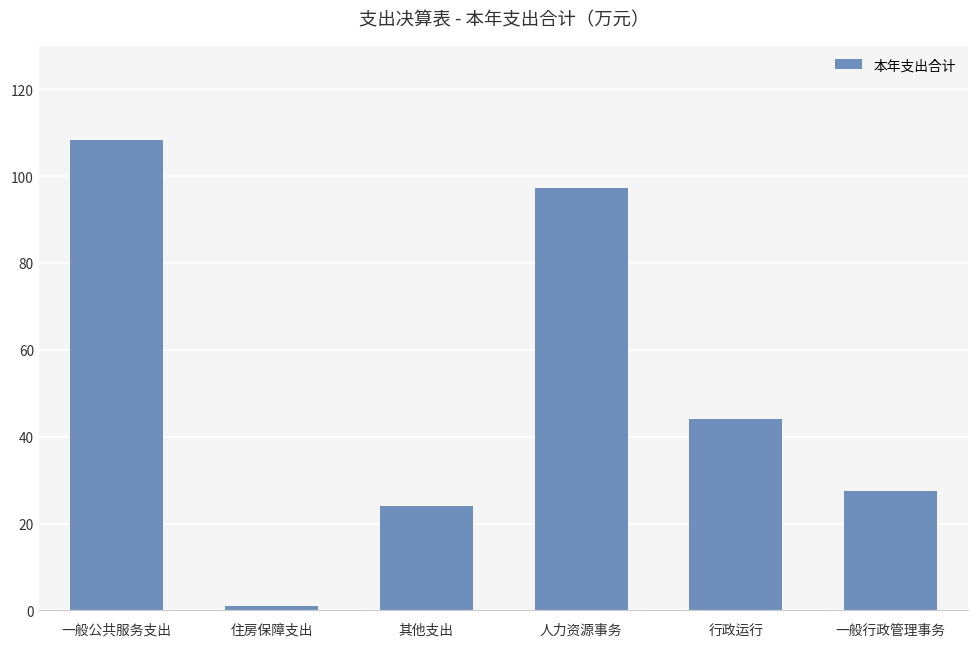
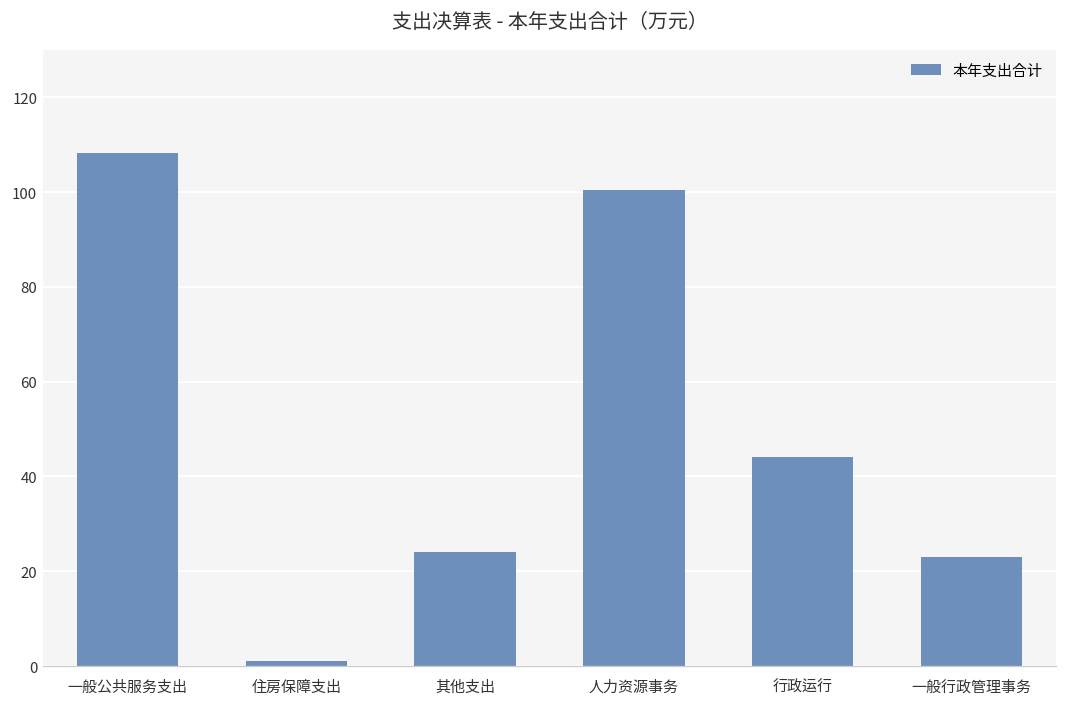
人力资源事务: 97 -> 100
一般行政管理事务: 28 -> 23
